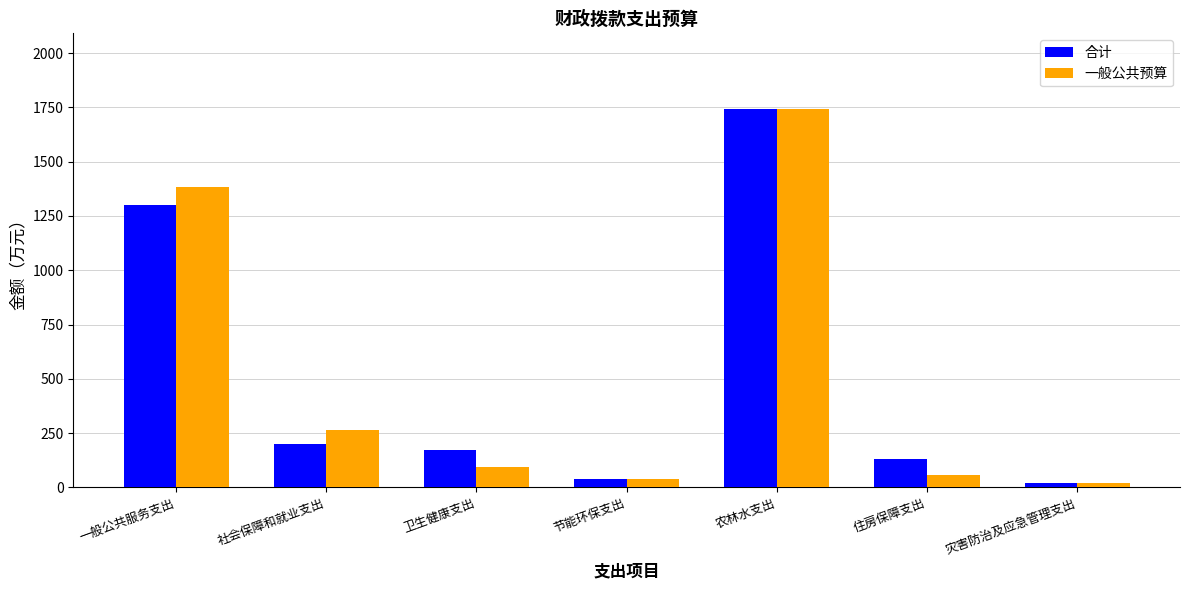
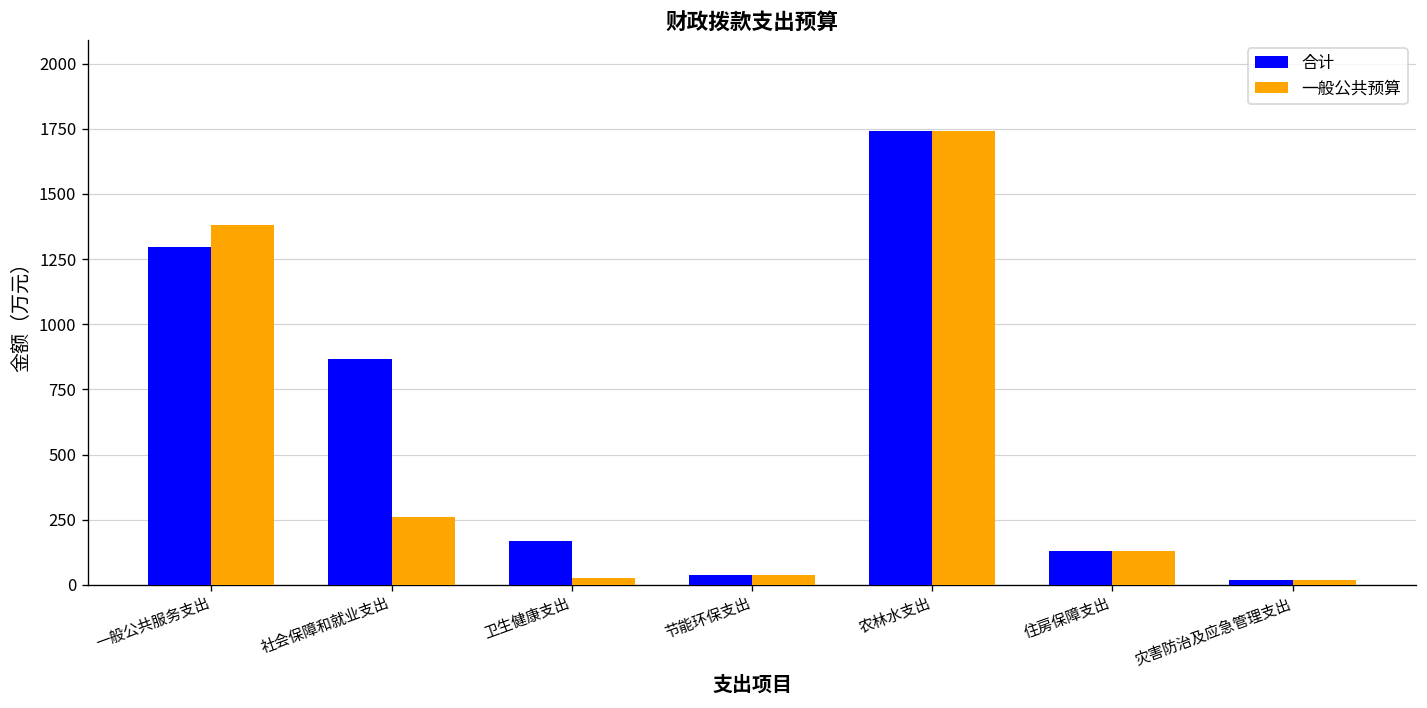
合计, 社会保障和就业支出: 200 -> 870
一般公共预算, 卫生健康支出: 90 -> 30
一般公共预算, 住房保障支出: 60 -> 130
